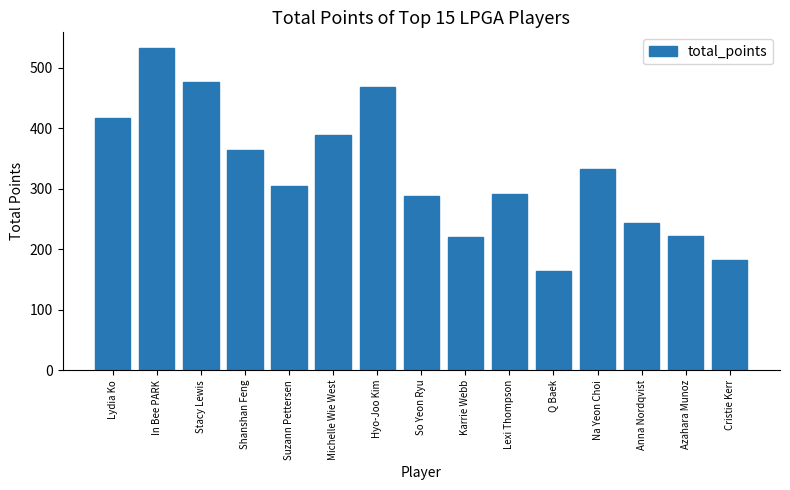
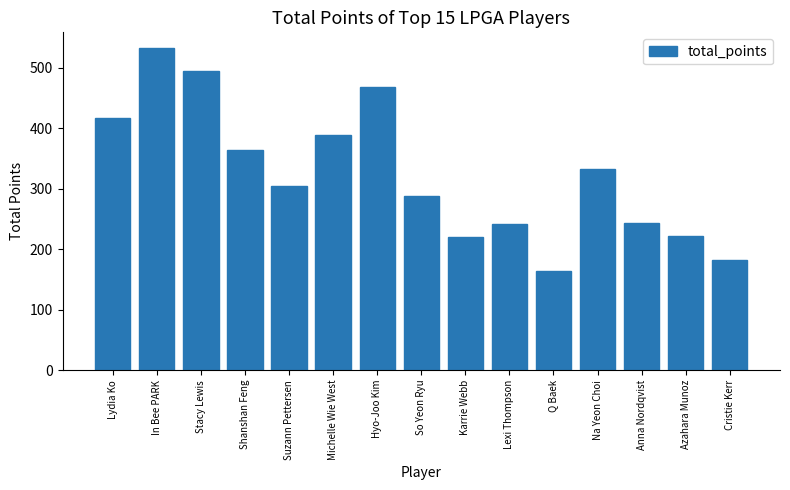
Stacy Lewis: 480 -> 490
Lexi Thompson: 290 -> 240
